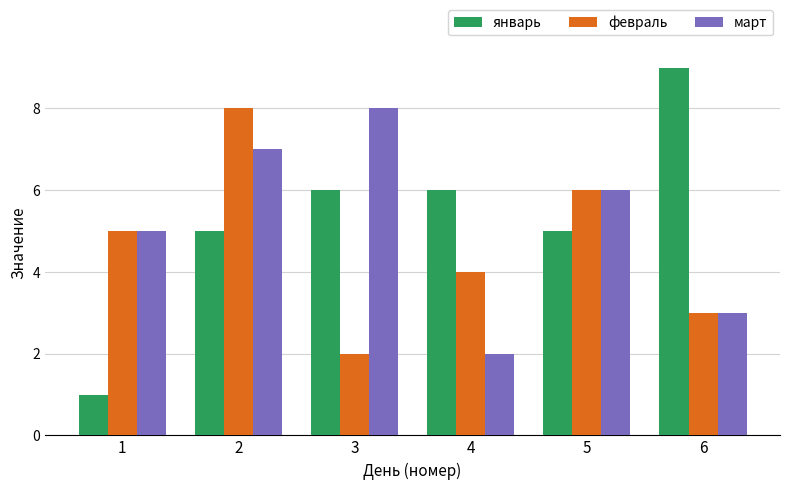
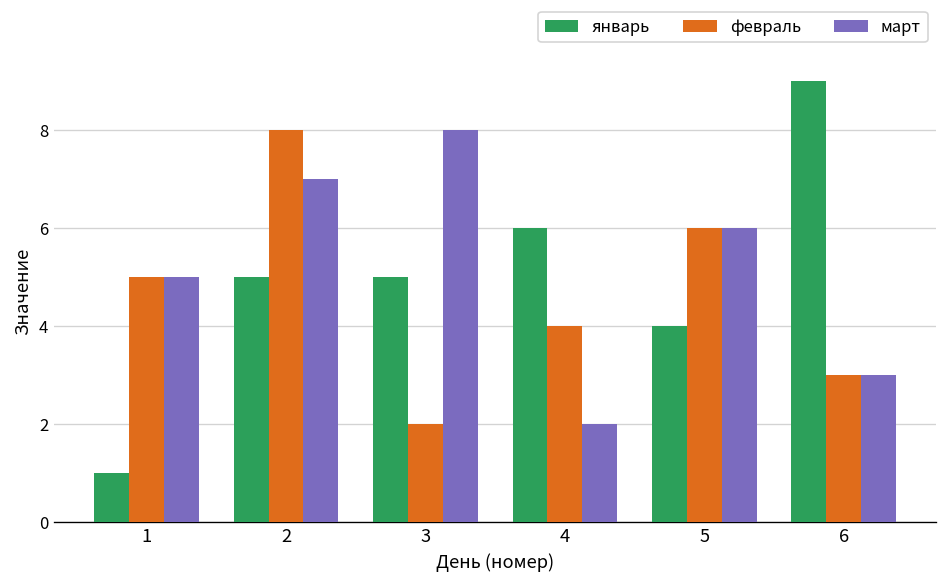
январь, 3: 6 -> 5
январь, 5: 5 -> 4
